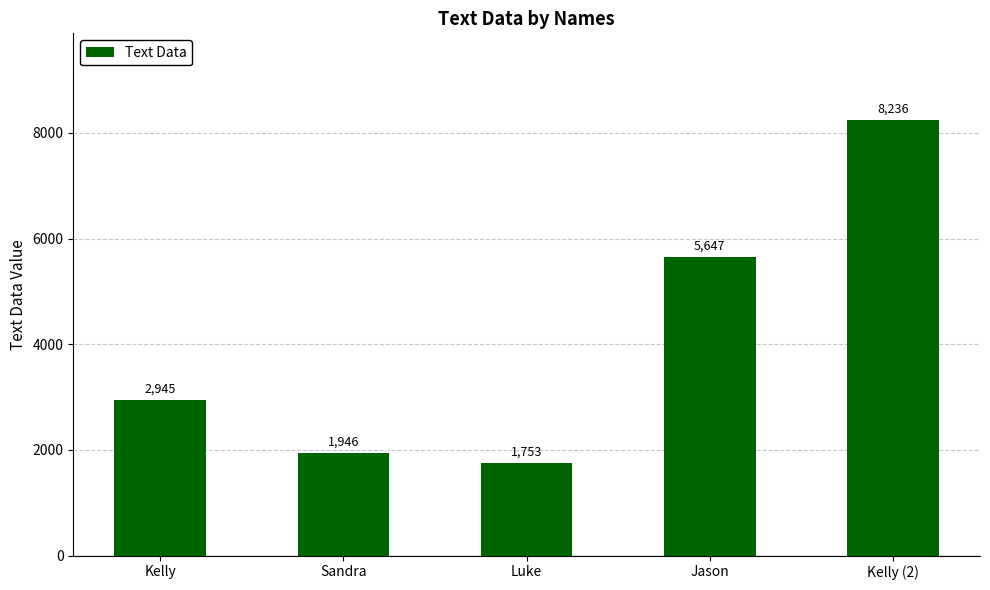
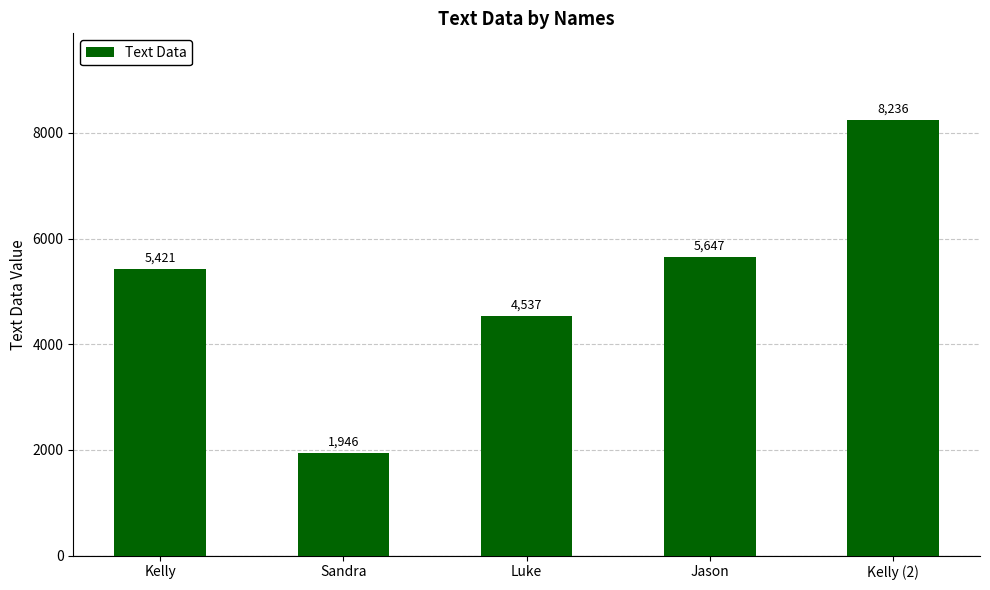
Kelly: 2,945 -> 5,421
Luke: 1,753 -> 4,537
